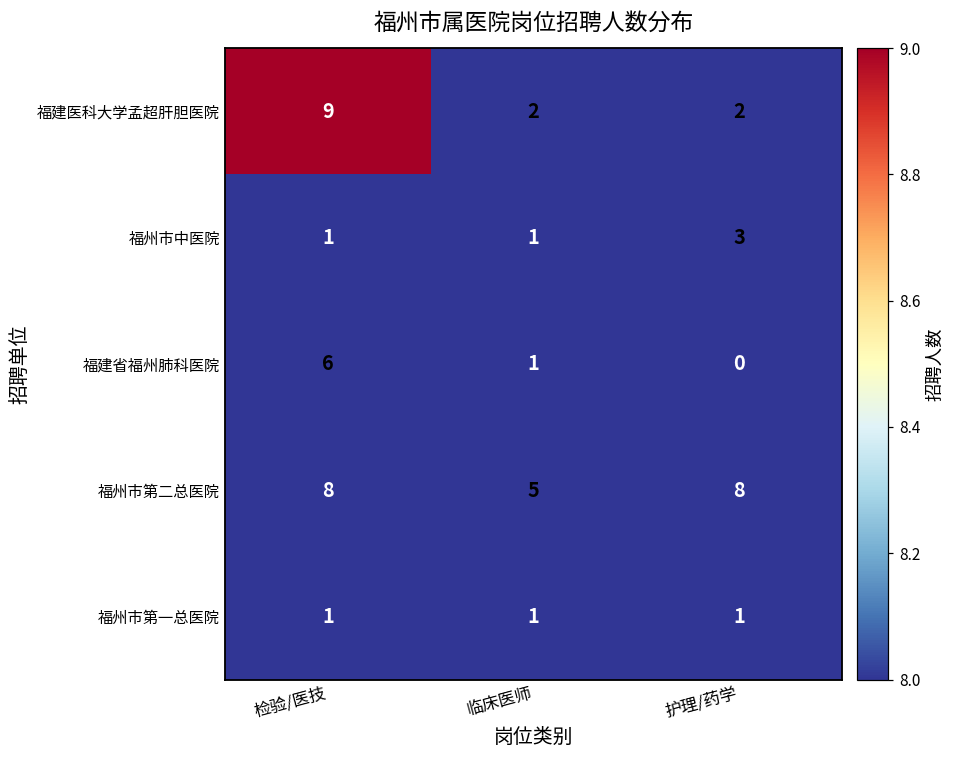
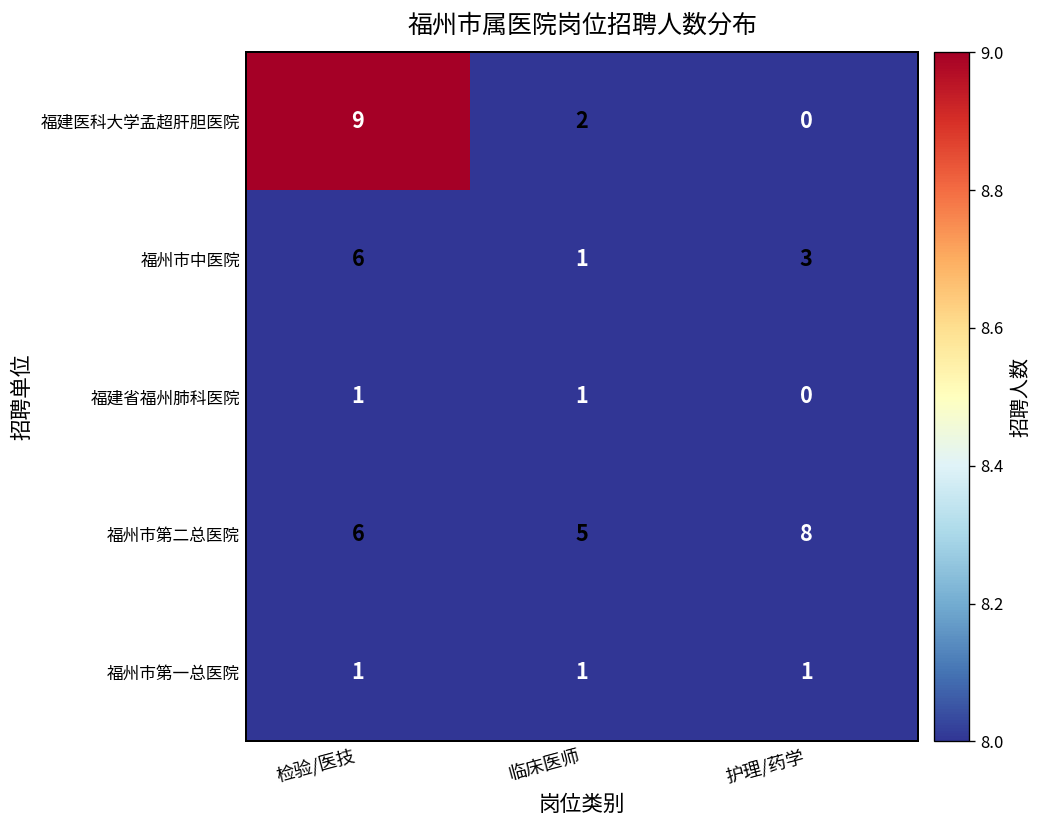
福建医科大学孟超肝胆医院, 护理/药学: 2 -> 0
福州市中医院, 检验/医技: 1 -> 6
福建省福州肺科医院, 检验/医技: 6 -> 1
福州市第二总医院, 检验/医技: 8 -> 6
